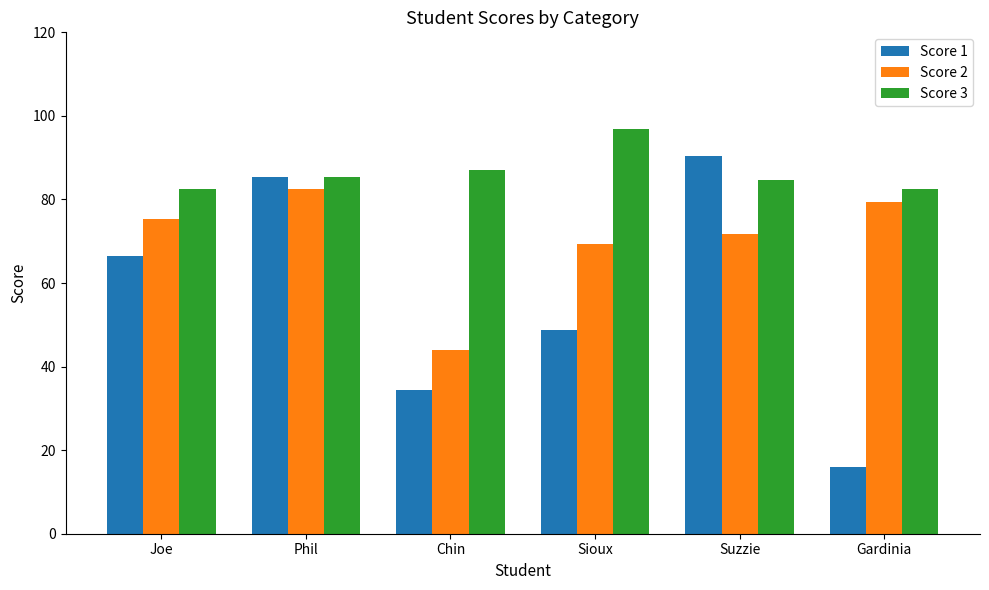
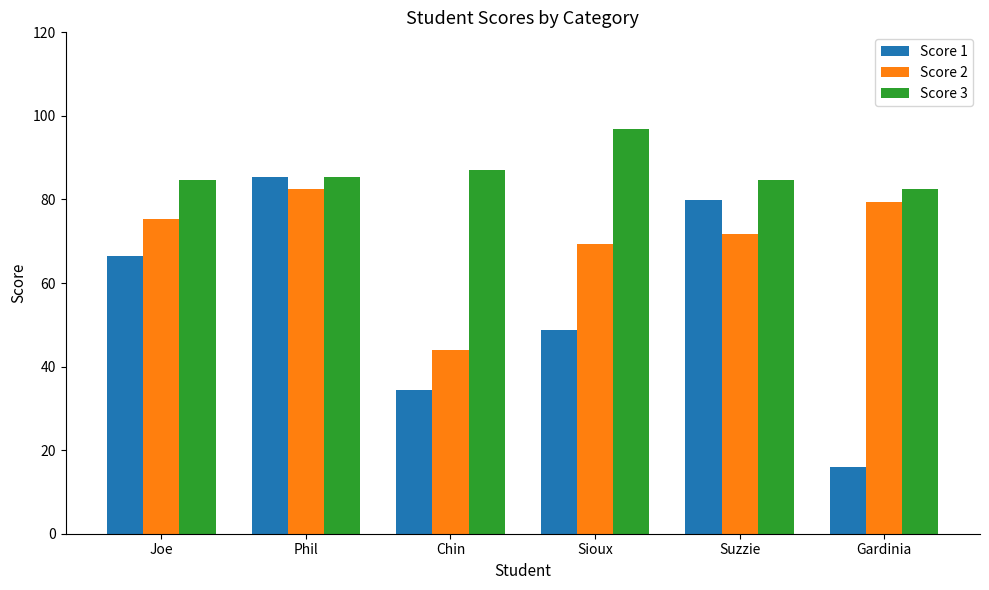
Score 3, Joe: 83 -> 85
Score 1, Suzzie: 90 -> 80
